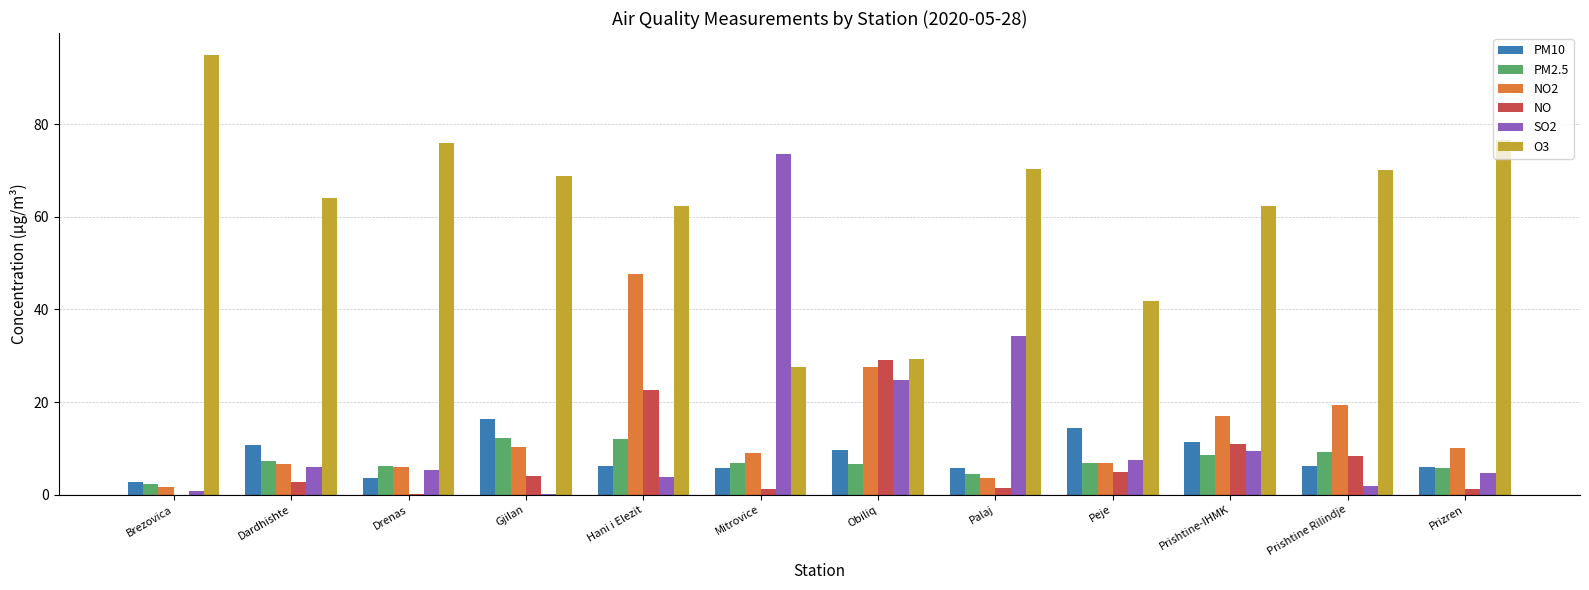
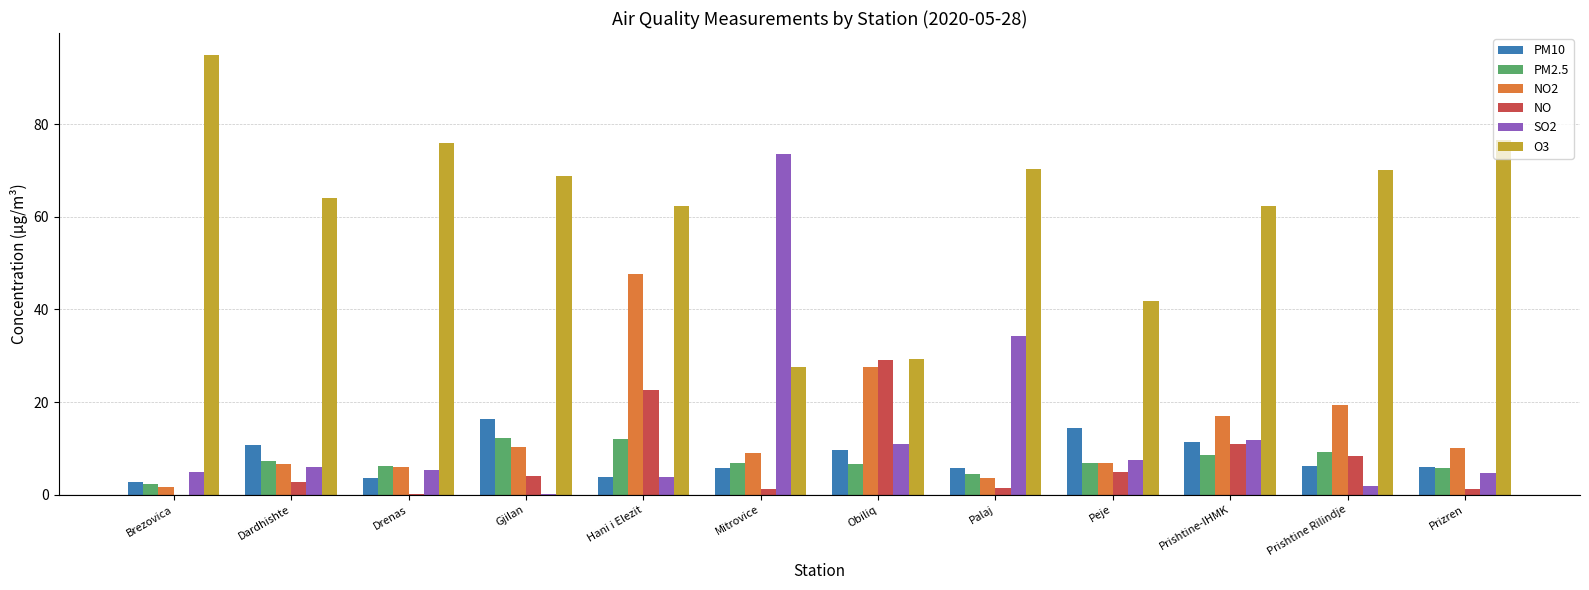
SO2, Brezovica: 1 -> 5
PM10, Hani i Elezit: 6 -> 4
SO2, Obiliq: 25 -> 11
SO2, Prishtine-IHMK: 9 -> 12
